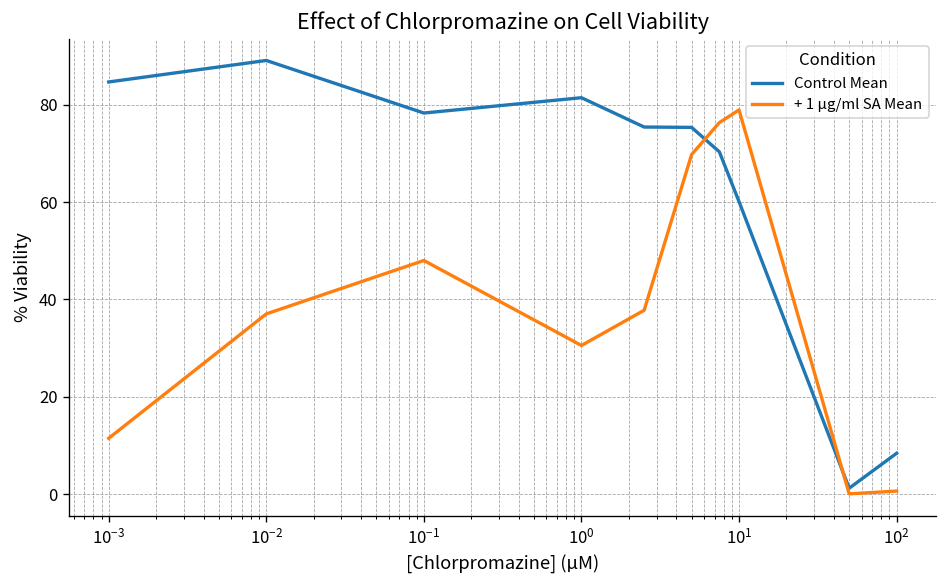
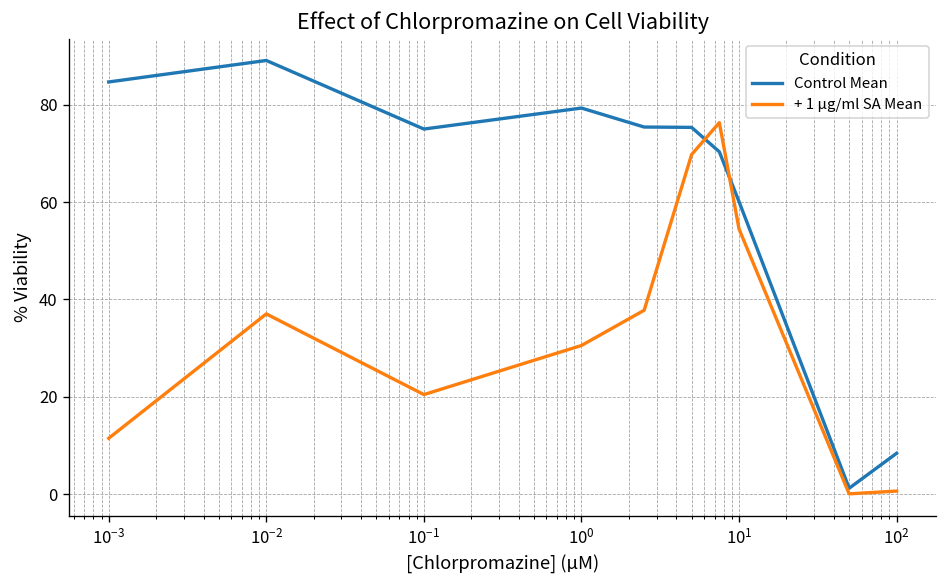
Control Mean, 10^-1: 78 -> 75
+ 1 µg/ml SA Mean, 10^-1: 48 -> 20
Control Mean, 10^0: 81 -> 79
+ 1 µg/ml SA Mean, 10^1: 79 -> 54
